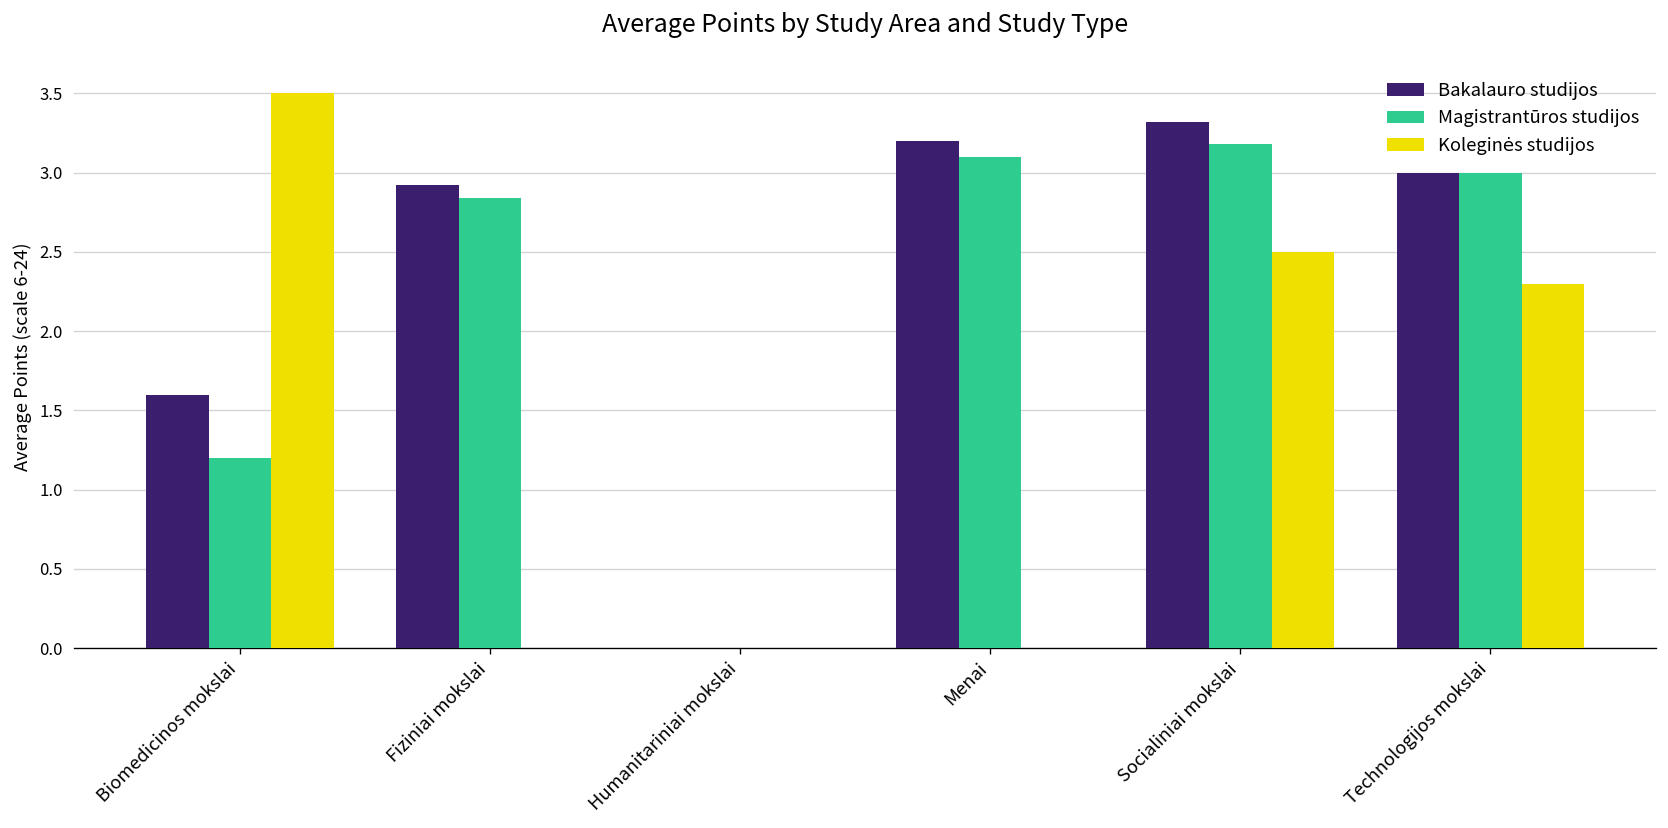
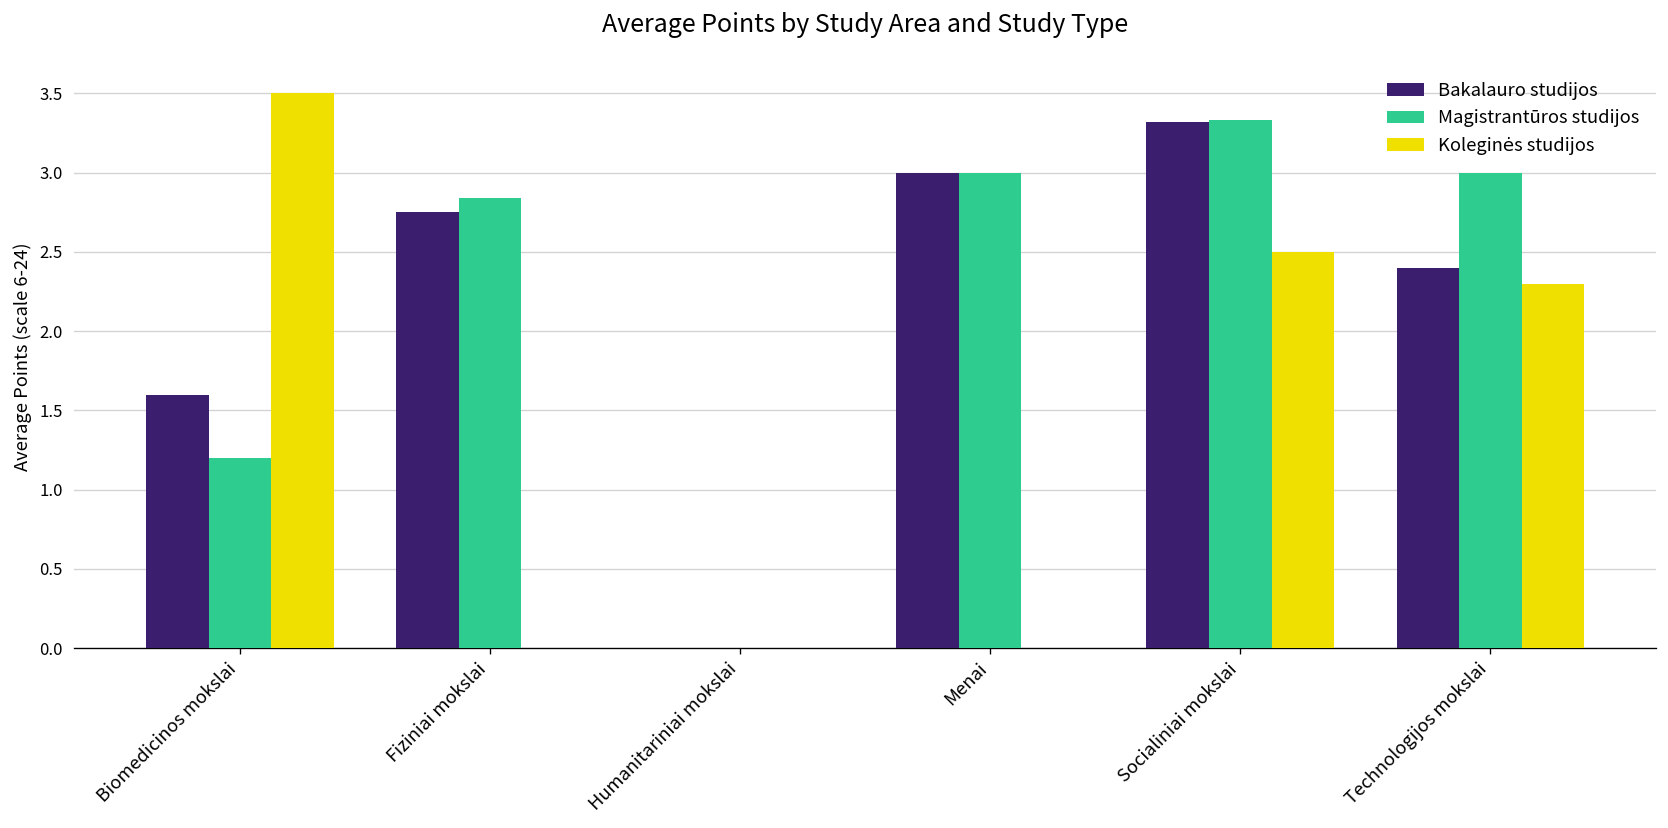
Bakalauro studijos, Fiziniai mokslai: 2.92 -> 2.75
Bakalauro studijos, Menai: 3.2 -> 3.0
Magistrantūros studijos, Menai: 3.1 -> 3.0
Magistrantūros studijos, Socialiniai mokslai: 3.18 -> 3.33
Bakalauro studijos, Technologijos mokslai: 3.0 -> 2.4
